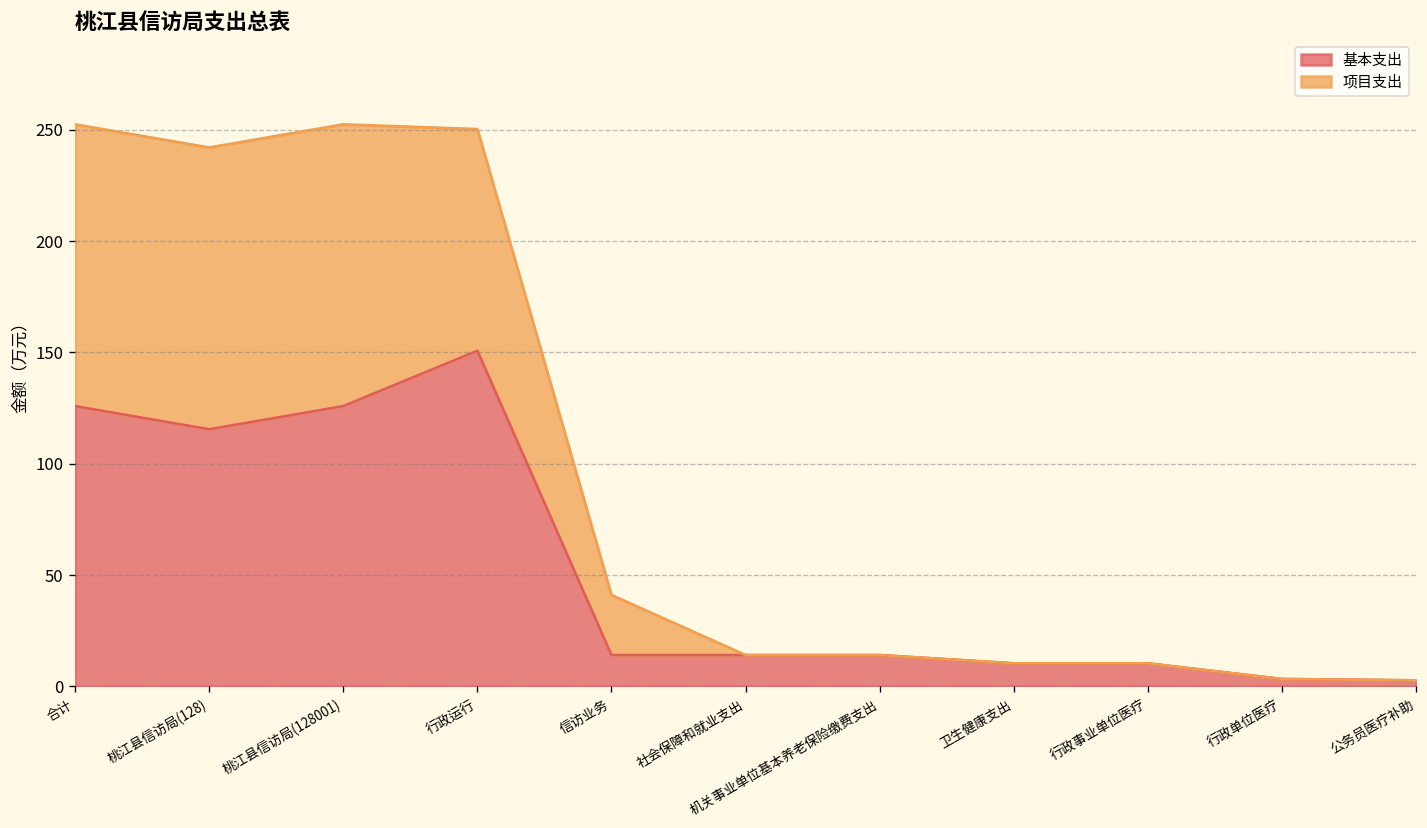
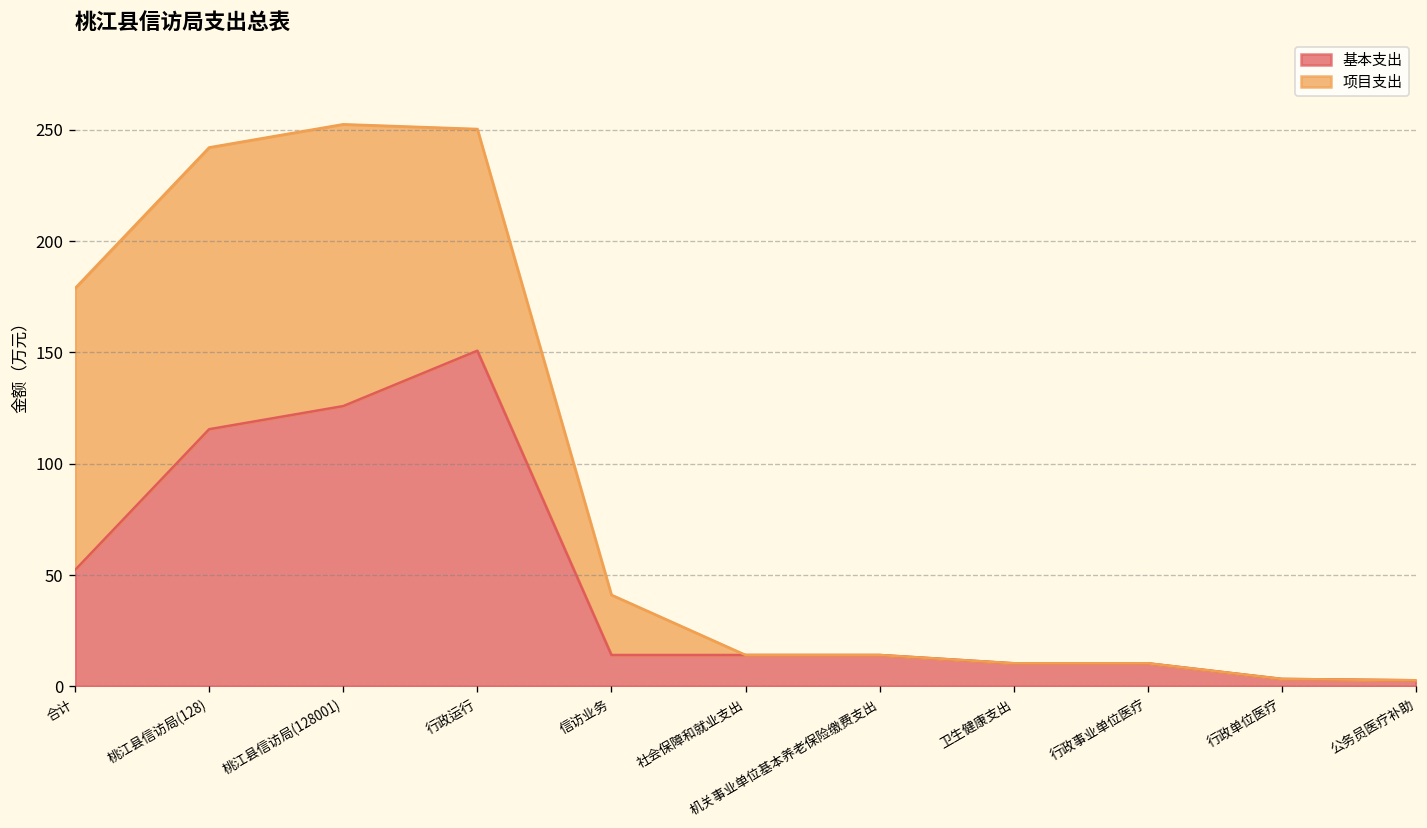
基本支出, 合计: 126 -> 52
